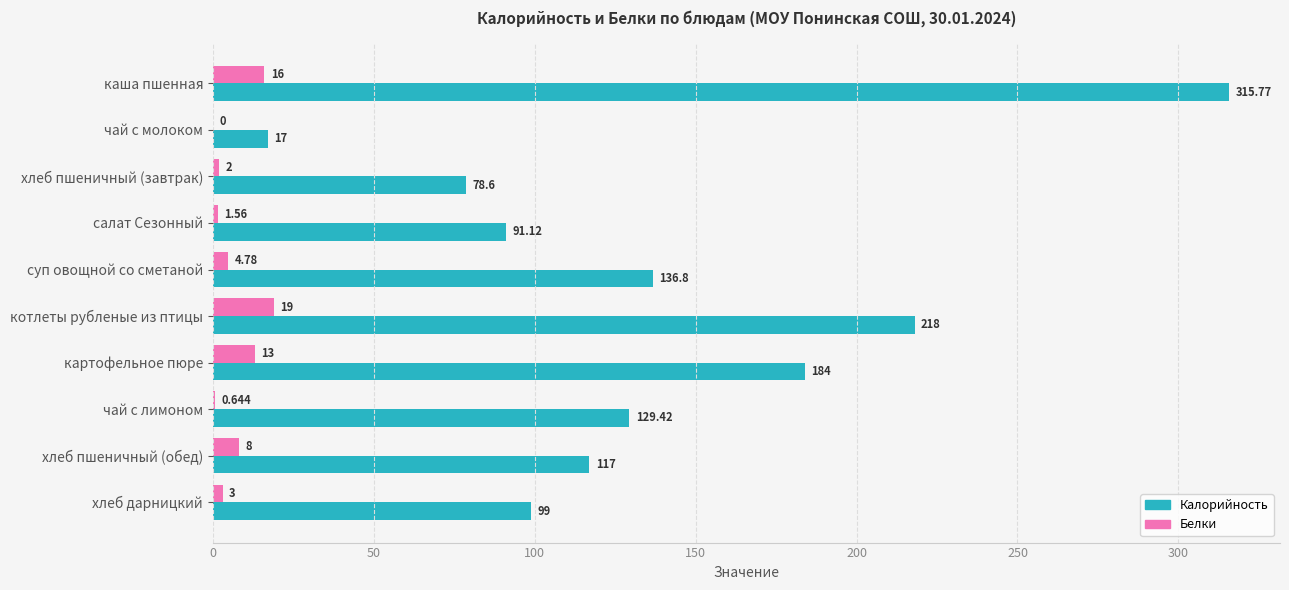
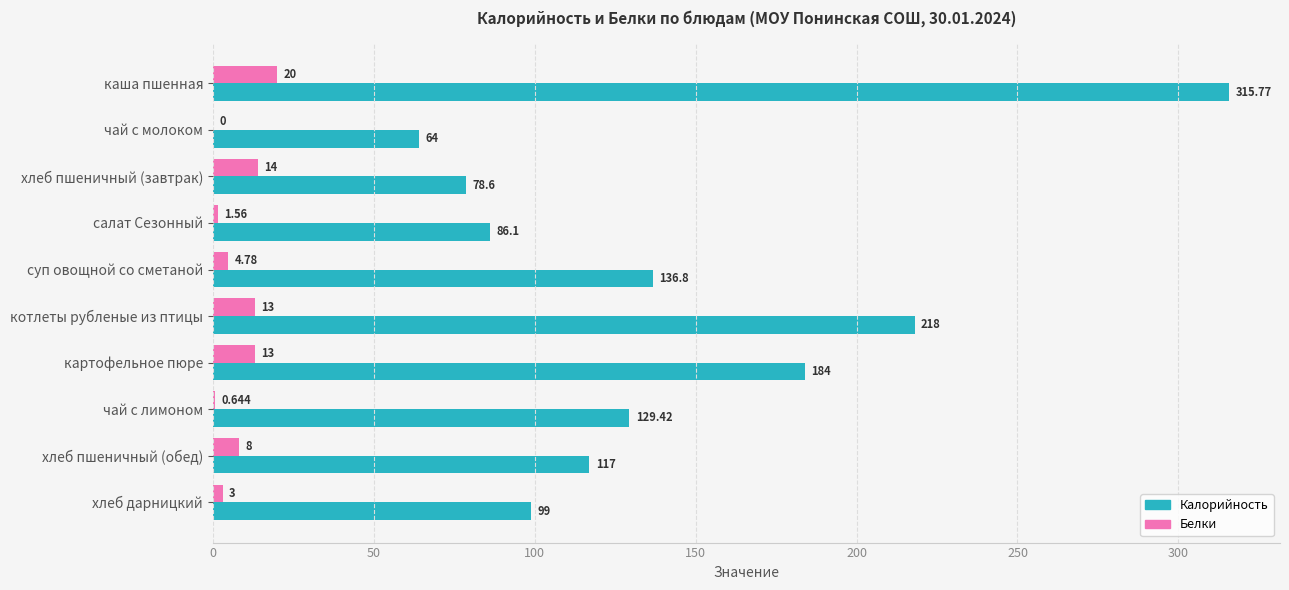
Белки, каша пшенная: 16 -> 20
Калорийность, чай с молоком: 17 -> 64
Белки, хлеб пшеничный (завтрак): 2 -> 14
Калорийность, салат Сезонный: 91.12 -> 86.1
Белки, котлеты рубленые из птицы: 19 -> 13
